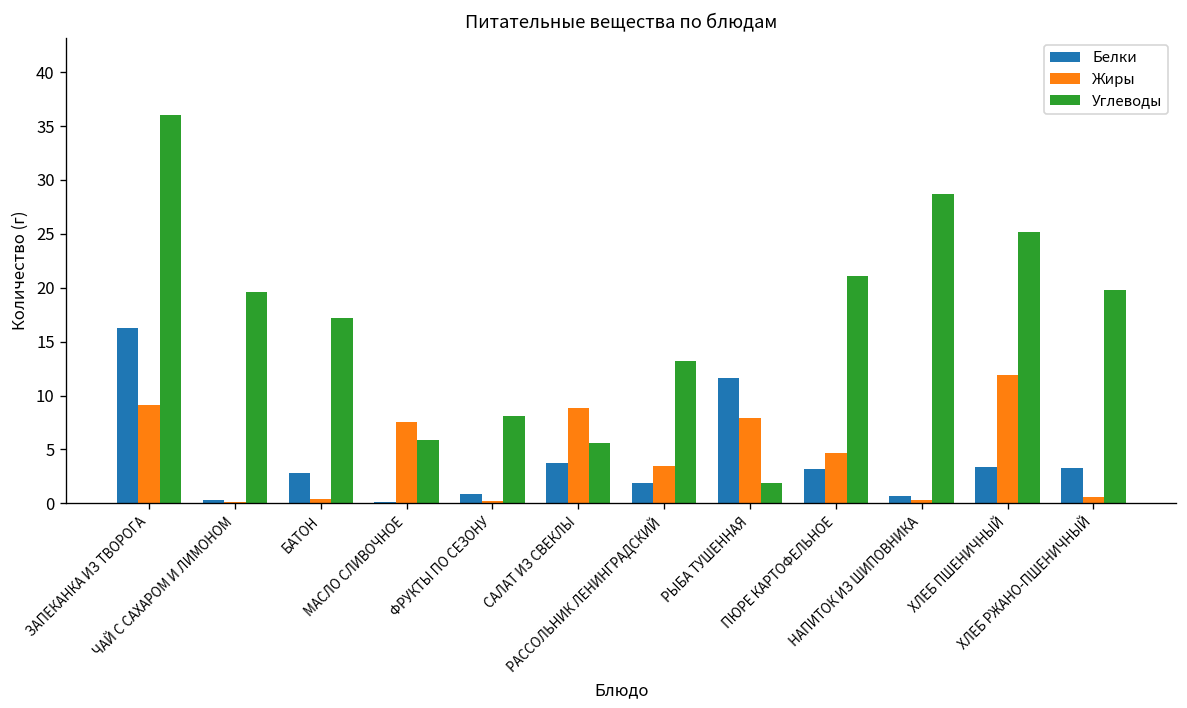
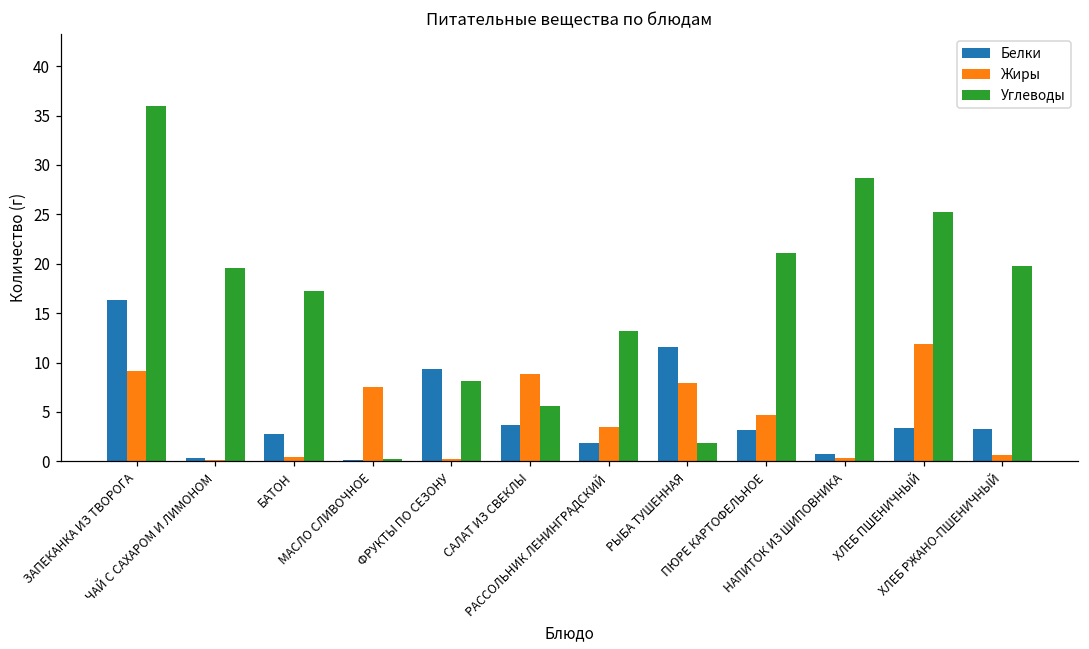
Углеводы, МАСЛО СЛИВОЧНОЕ: 6 -> 0
Белки, ФРУКТЫ ПО СЕЗОНУ: 1 -> 9
